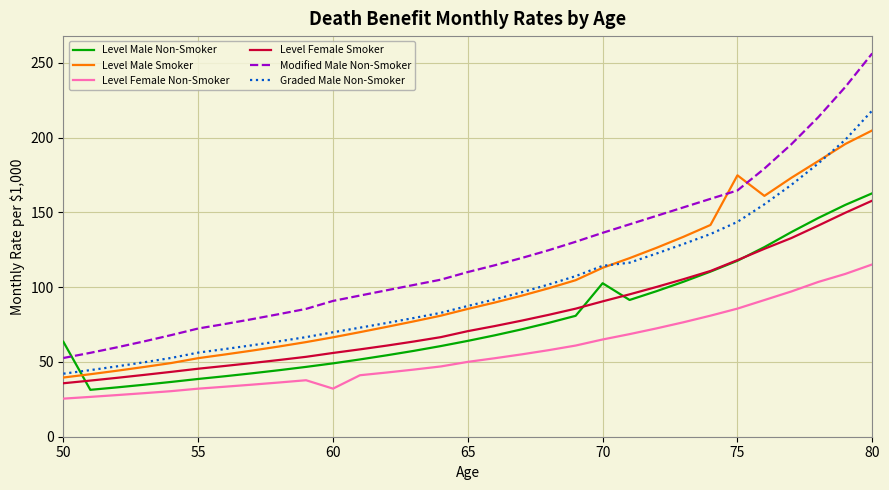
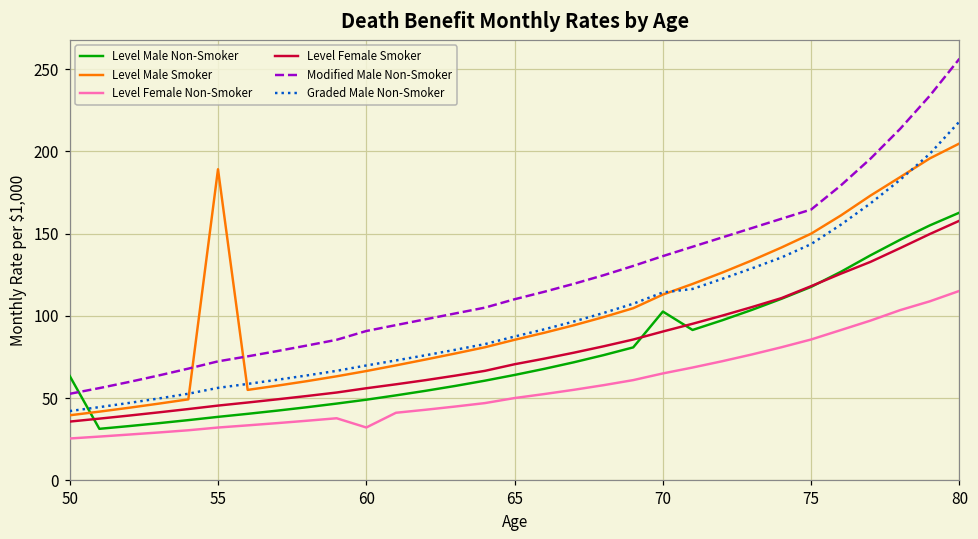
Level Male Smoker, 55: 53 -> 189
Level Male Smoker, 75: 175 -> 150
